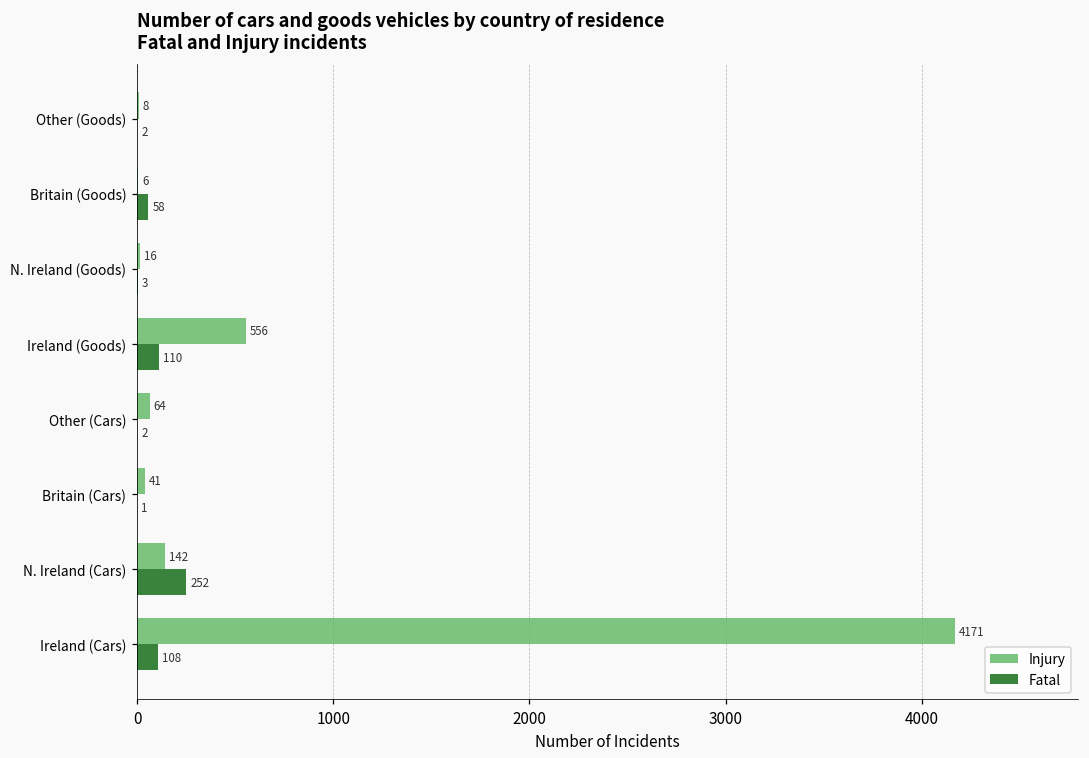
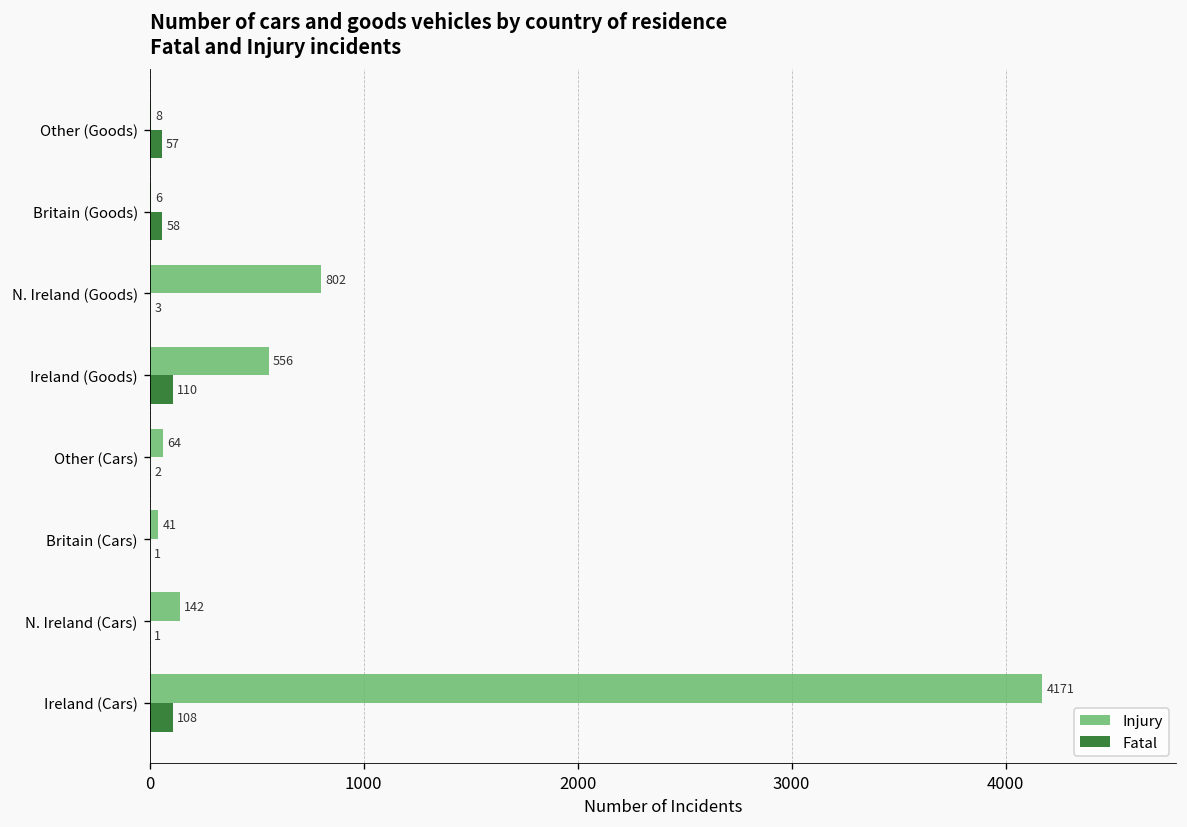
Fatal, Other (Goods): 2 -> 57
Injury, N. Ireland (Goods): 16 -> 802
Fatal, N. Ireland (Cars): 252 -> 1
